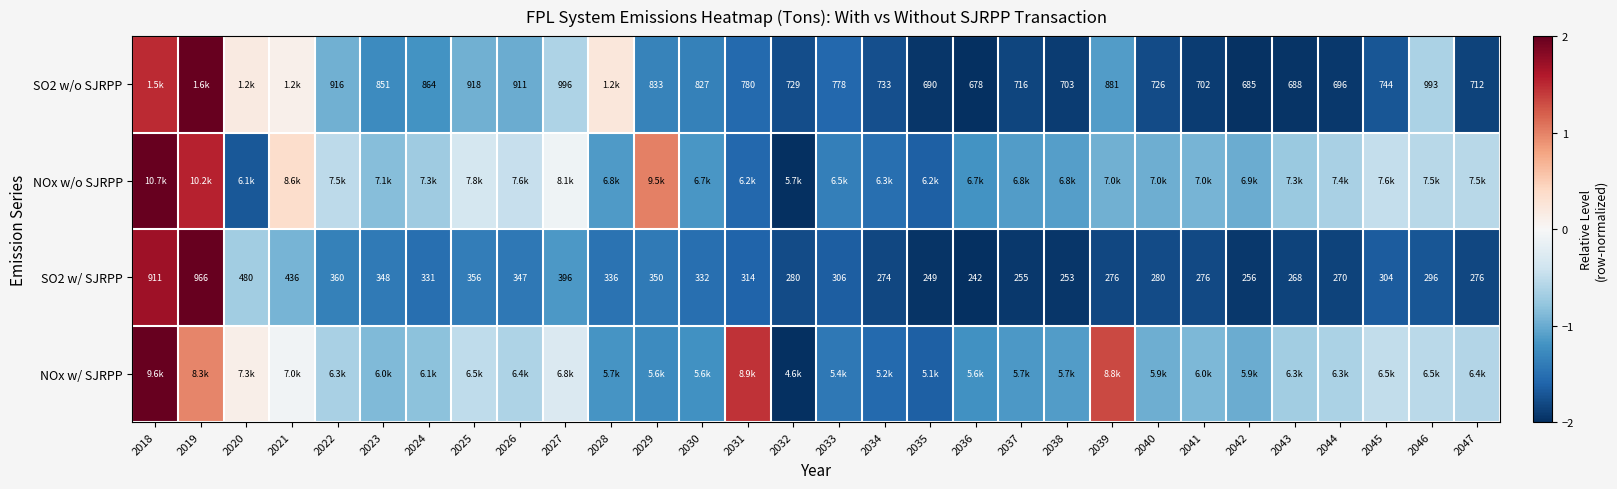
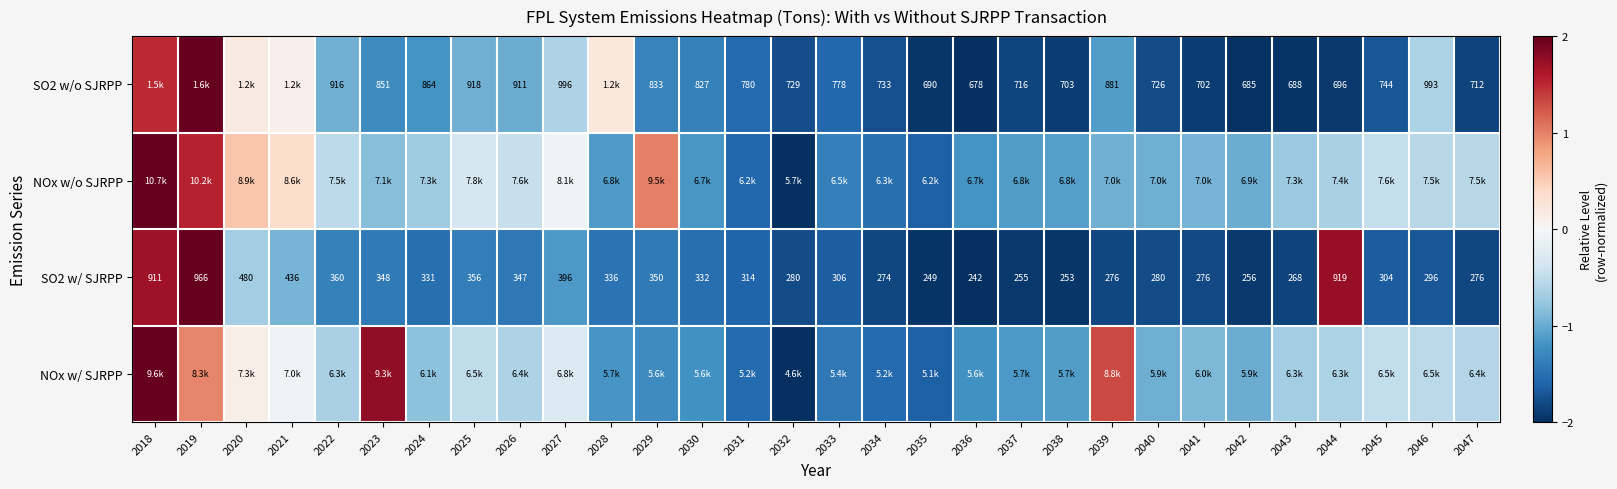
NOx w/o SJRPP, 2020: 6.1k -> 8.9k
SO2 w/ SJRPP, 2044: 270 -> 919
NOx w/ SJRPP, 2023: 6.0k -> 9.3k
NOx w/ SJRPP, 2031: 8.9k -> 5.2k
